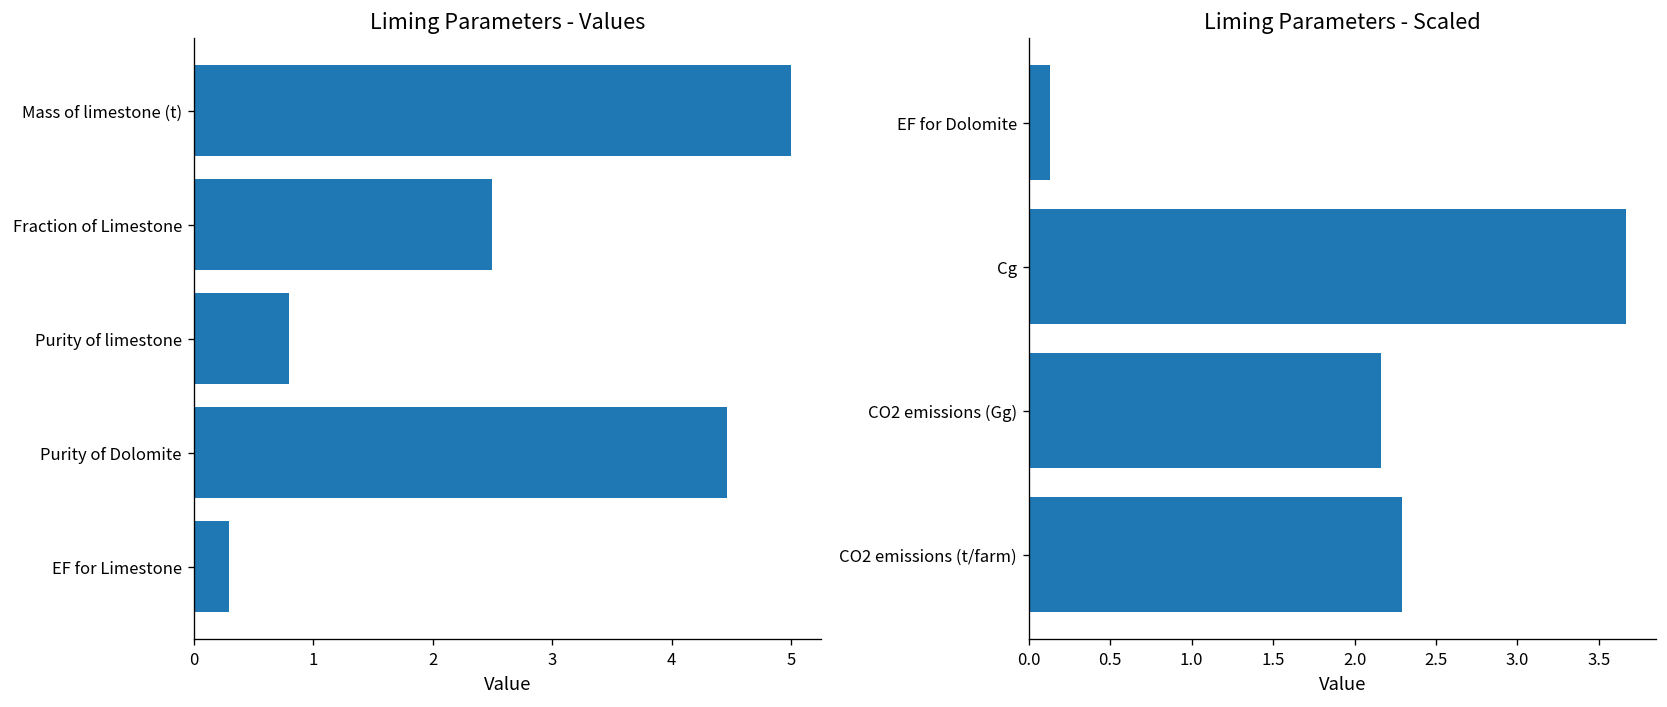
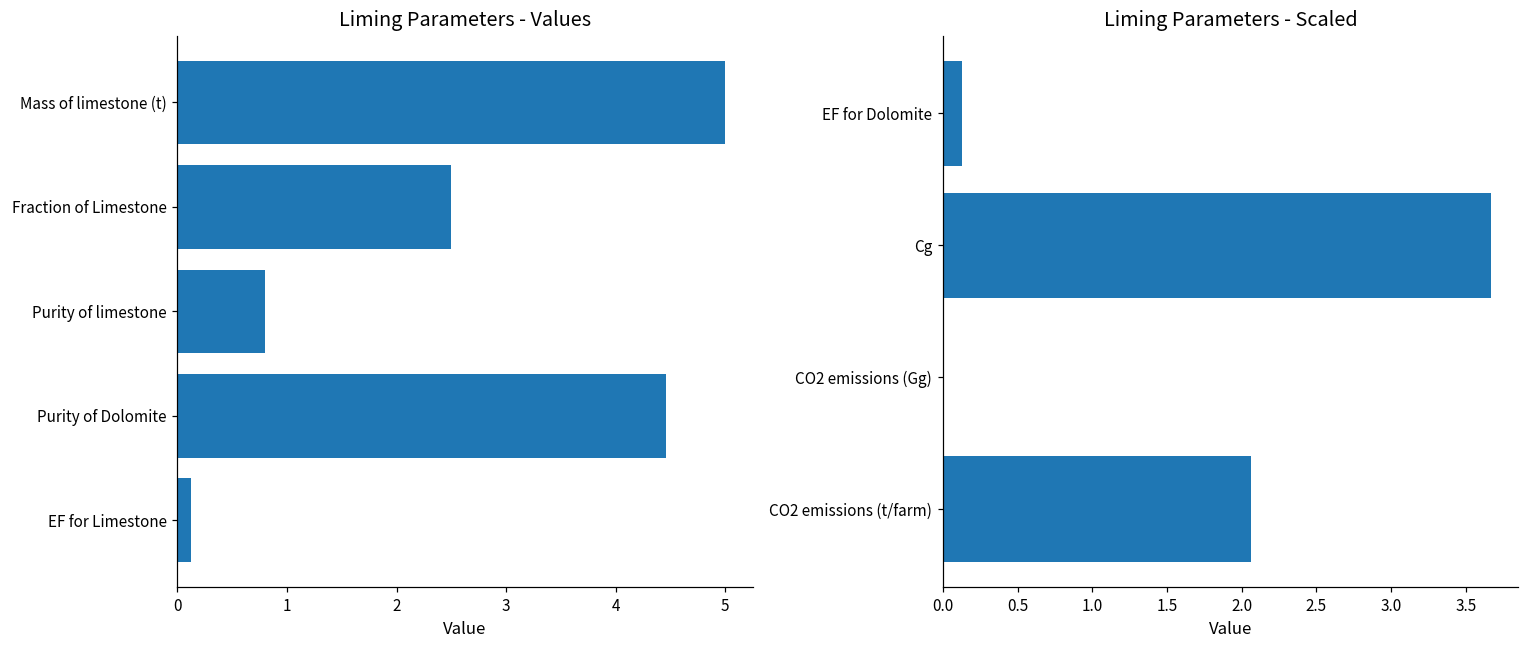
Liming Parameters - Values, EF for Limestone: 0.3 -> 0.1
Liming Parameters - Scaled, CO2 emissions (Gg): 2.16 -> 0.00
Liming Parameters - Scaled, CO2 emissions (t/farm): 2.29 -> 2.07
